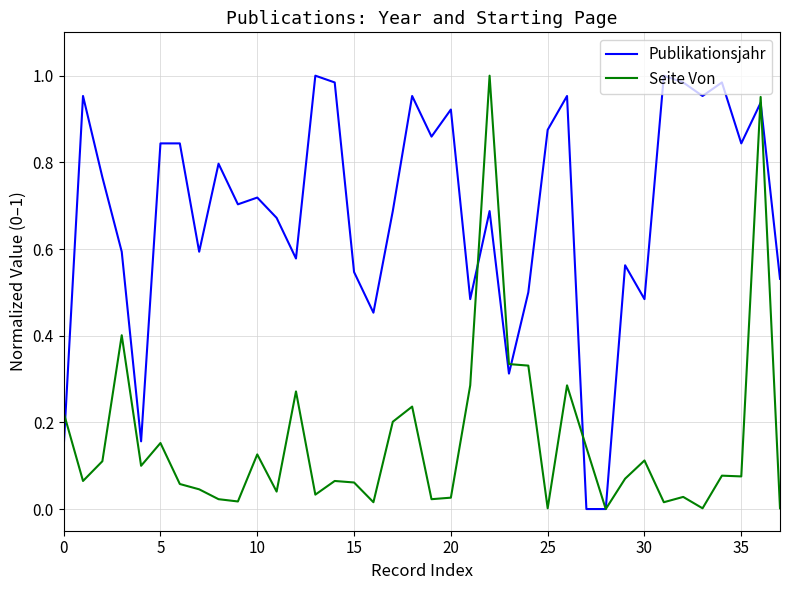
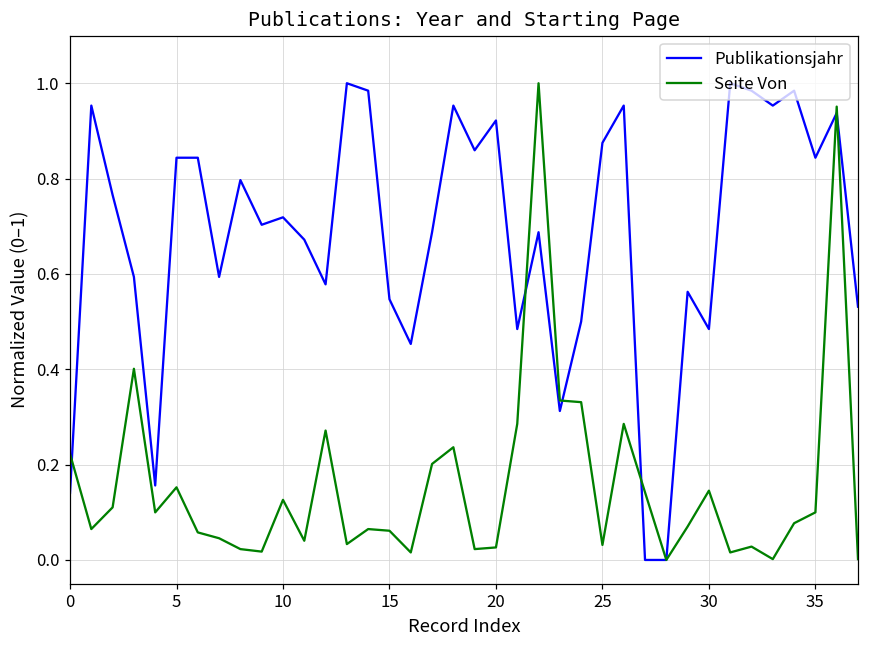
Seite Von, 25: 0.00 -> 0.03
Seite Von, 30: 0.11 -> 0.15
Seite Von, 35: 0.08 -> 0.10
